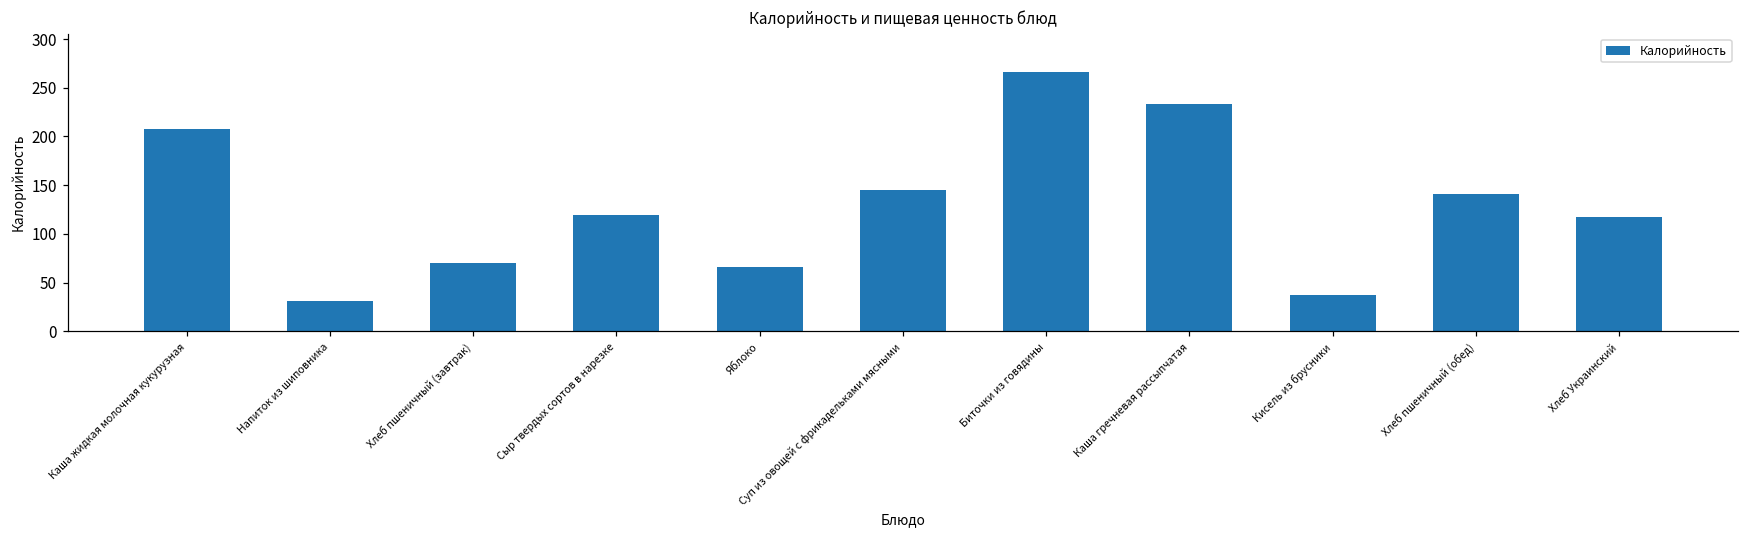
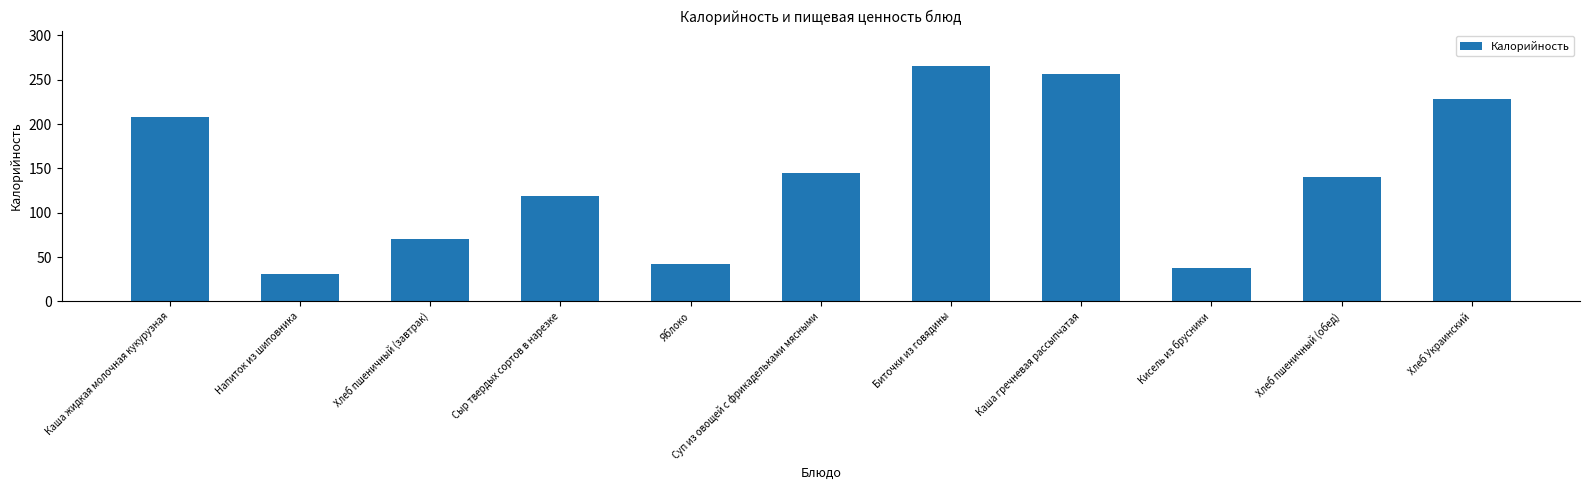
Яблоко: 70 -> 40
Каша гречневая рассыпчатая: 230 -> 260
Хлеб Украинский: 120 -> 230
